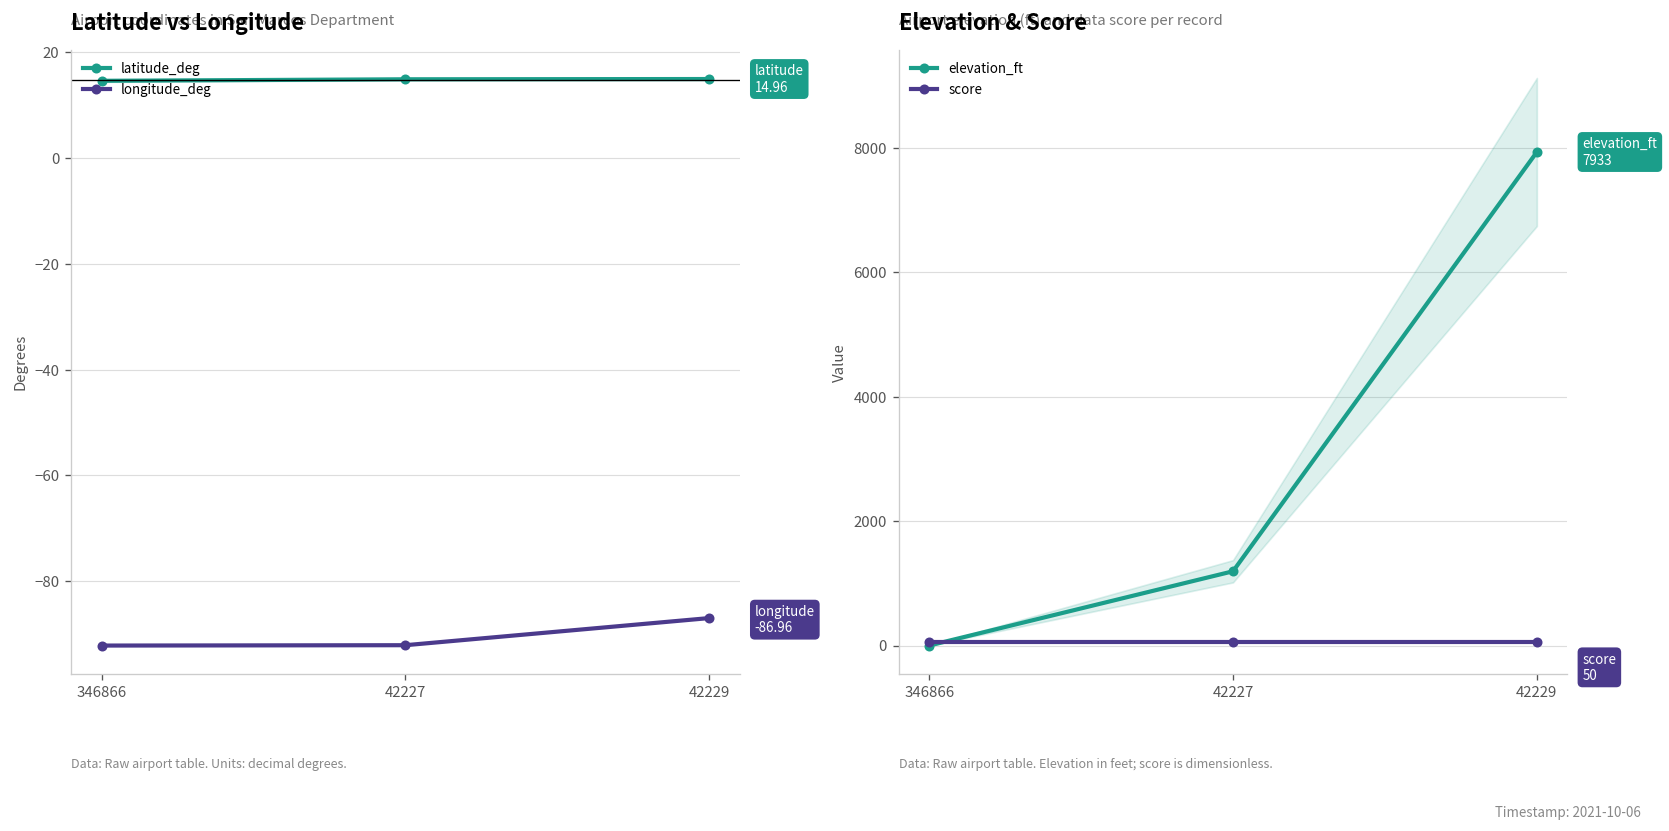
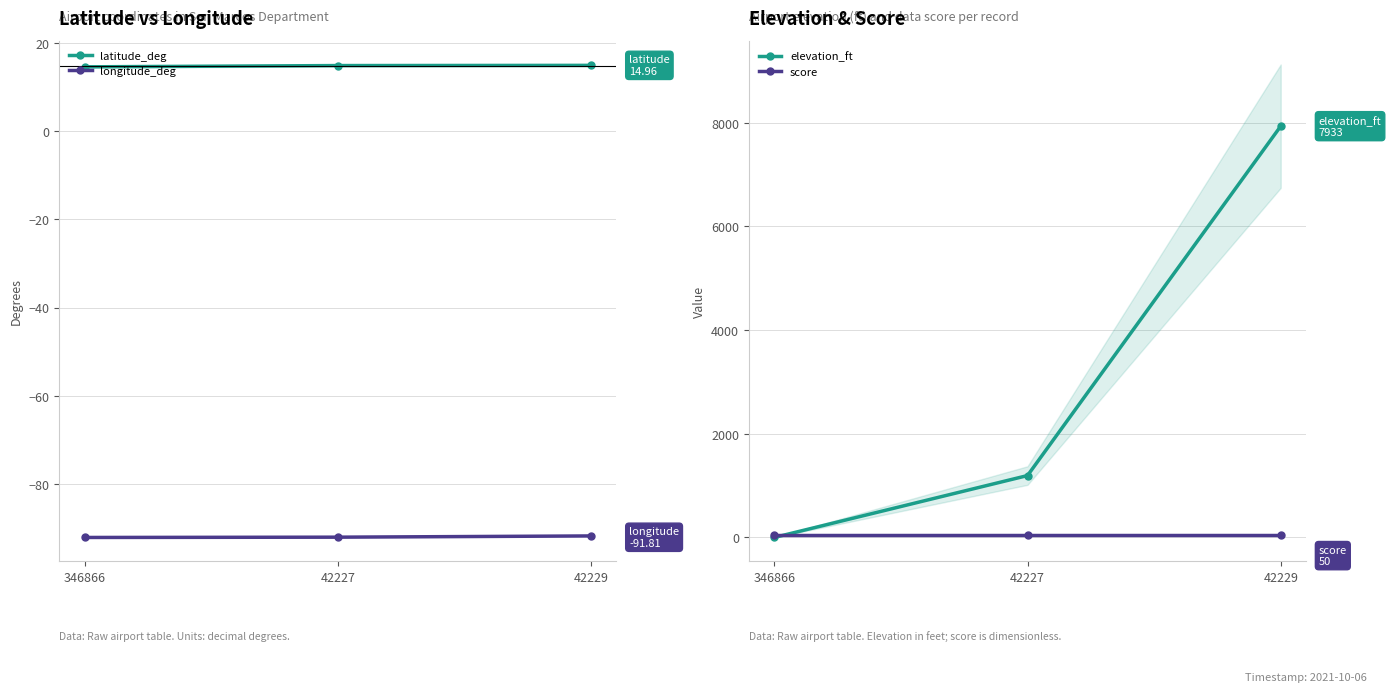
Latitude vs Longitude, longitude_deg, 42229: -86.96 -> -91.81
